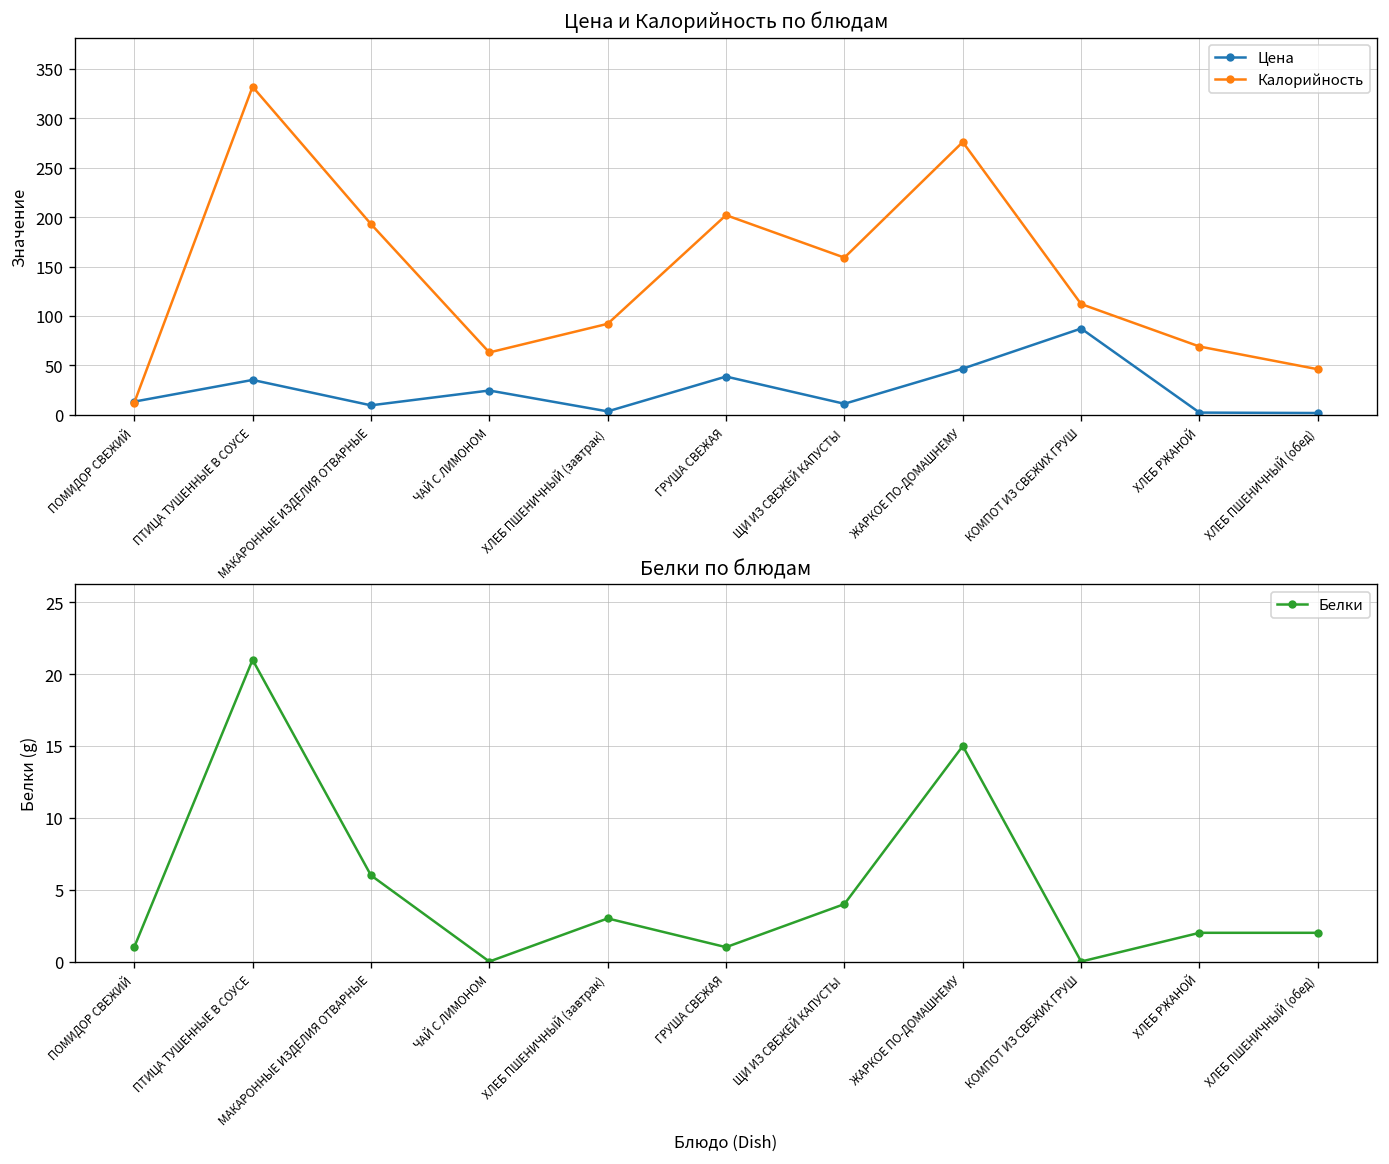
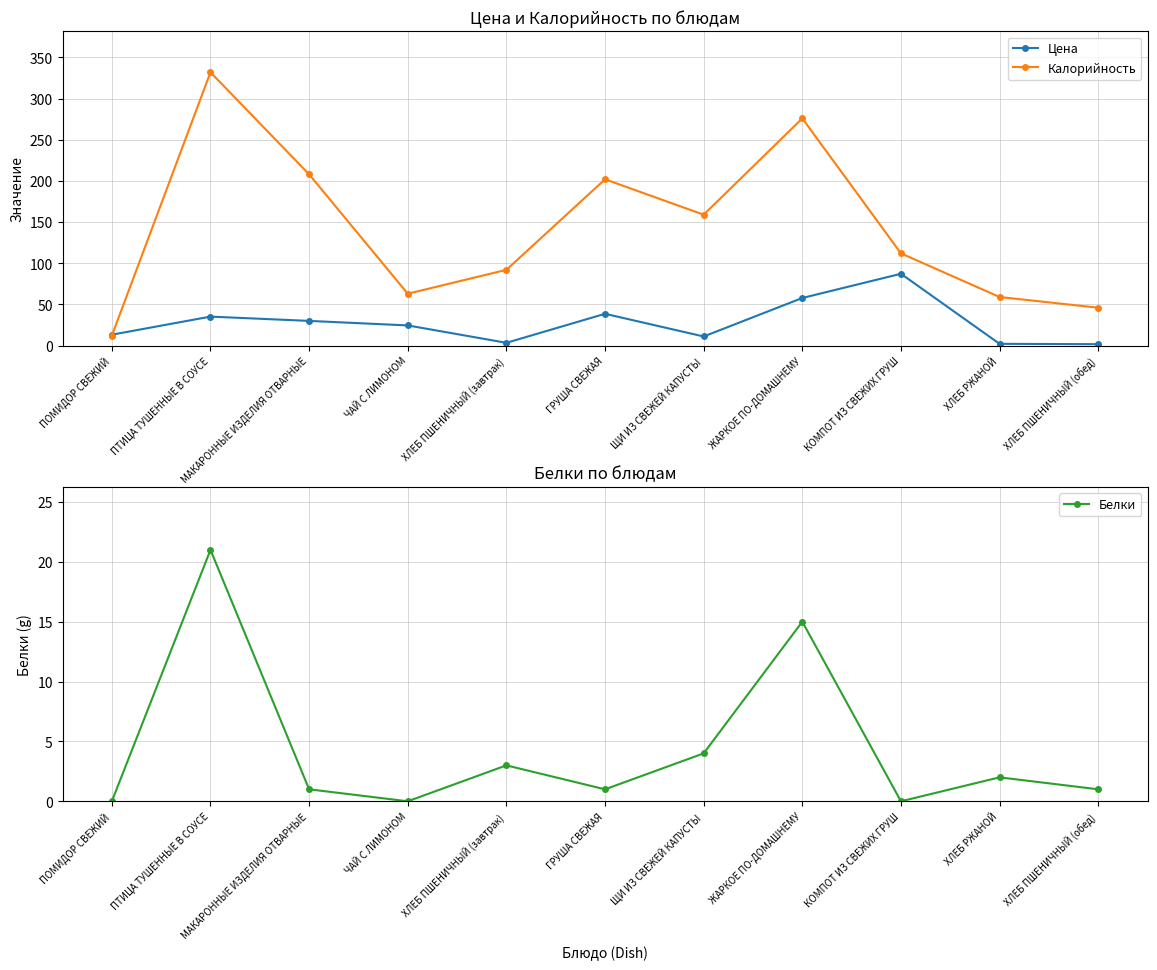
Цена и Калорийность по блюдам, Цена, МАКАРОННЫЕ ИЗДЕЛИЯ ОТВАРНЫЕ: 10 -> 30
Цена и Калорийность по блюдам, Калорийность, МАКАРОННЫЕ ИЗДЕЛИЯ ОТВАРНЫЕ: 190 -> 210
Цена и Калорийность по блюдам, Цена, ЖАРКОЕ ПО-ДОМАШНЕМУ: 50 -> 60
Цена и Калорийность по блюдам, Калорийность, ХЛЕБ РЖАНОЙ: 70 -> 60
Белки по блюдам, ПОМИДОР СВЕЖИЙ: 1 -> 0
Белки по блюдам, МАКАРОННЫЕ ИЗДЕЛИЯ ОТВАРНЫЕ: 6 -> 1
Белки по блюдам, ХЛЕБ ПШЕНИЧНЫЙ (обед): 2 -> 1
